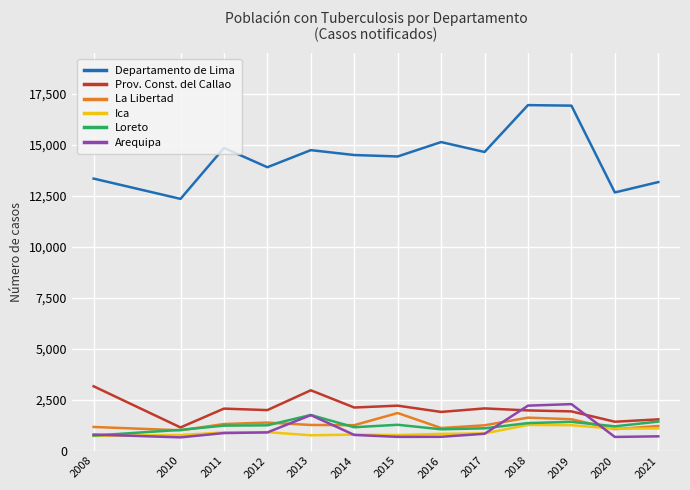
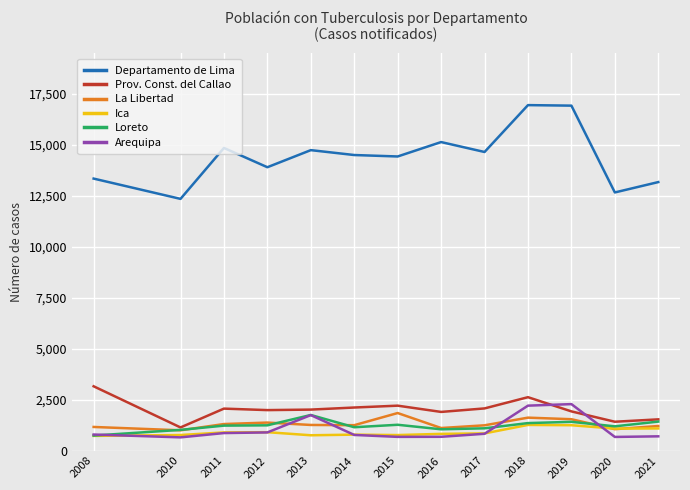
Prov. Const. del Callao, 2013: 3,000 -> 2,000
Prov. Const. del Callao, 2018: 2,000 -> 2,600
